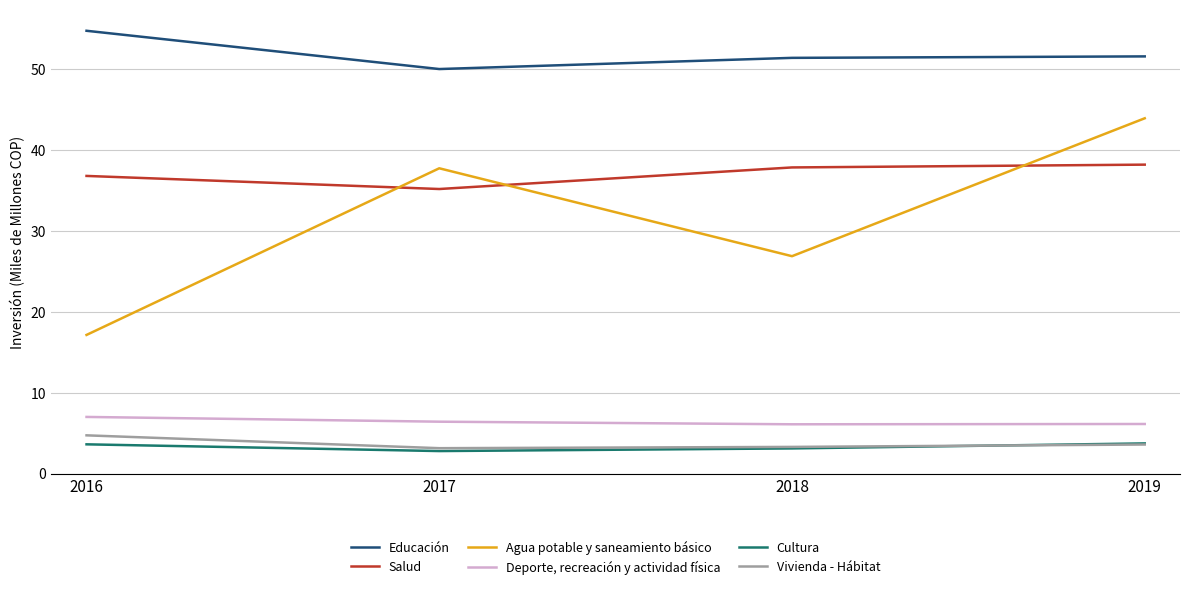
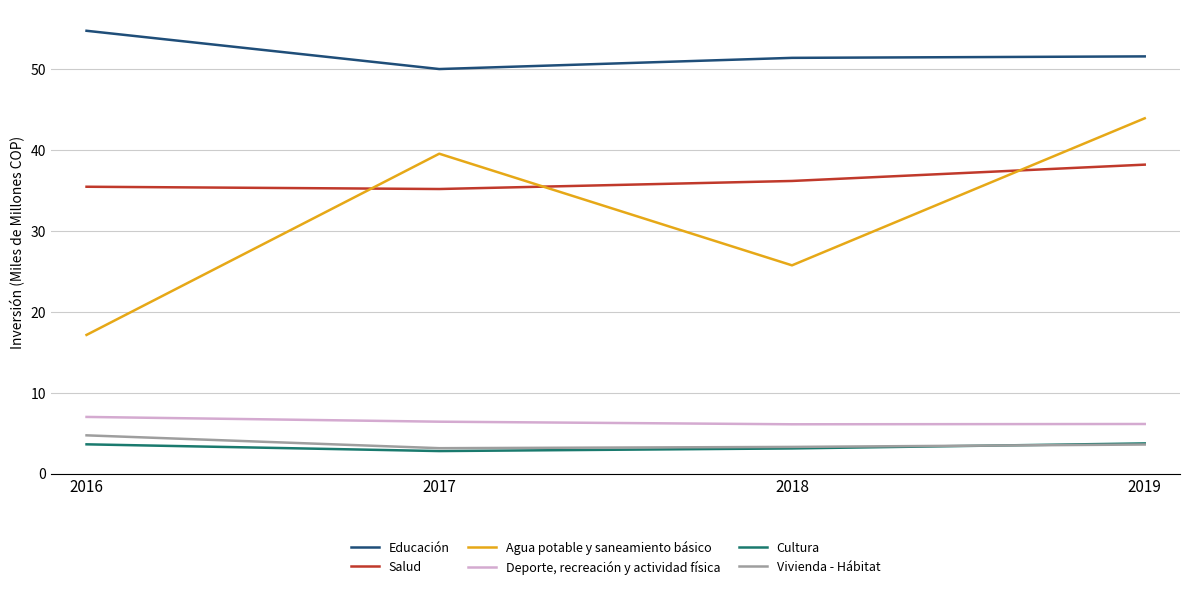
Salud, 2016: 37 -> 35
Agua potable y saneamiento básico, 2017: 38 -> 40
Salud, 2018: 38 -> 36
Agua potable y saneamiento básico, 2018: 27 -> 26
